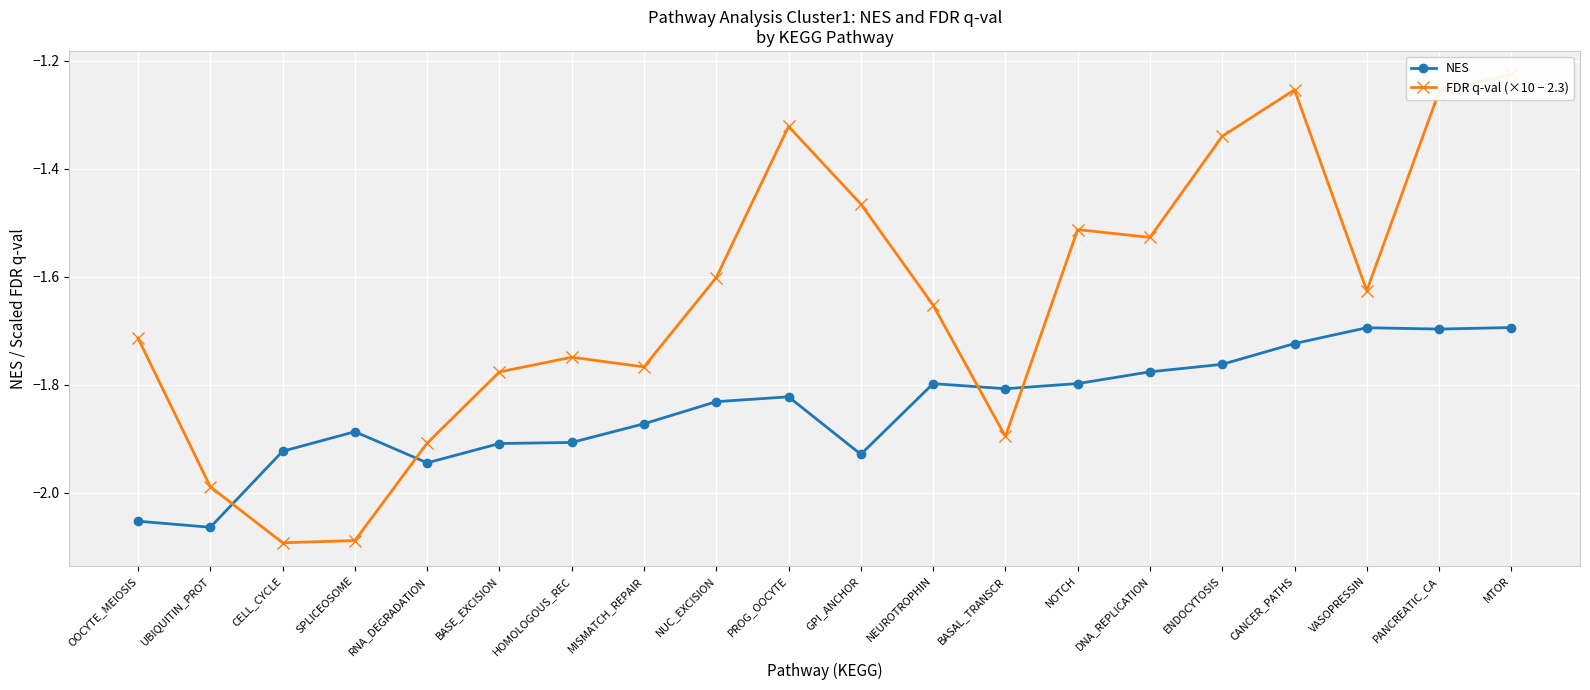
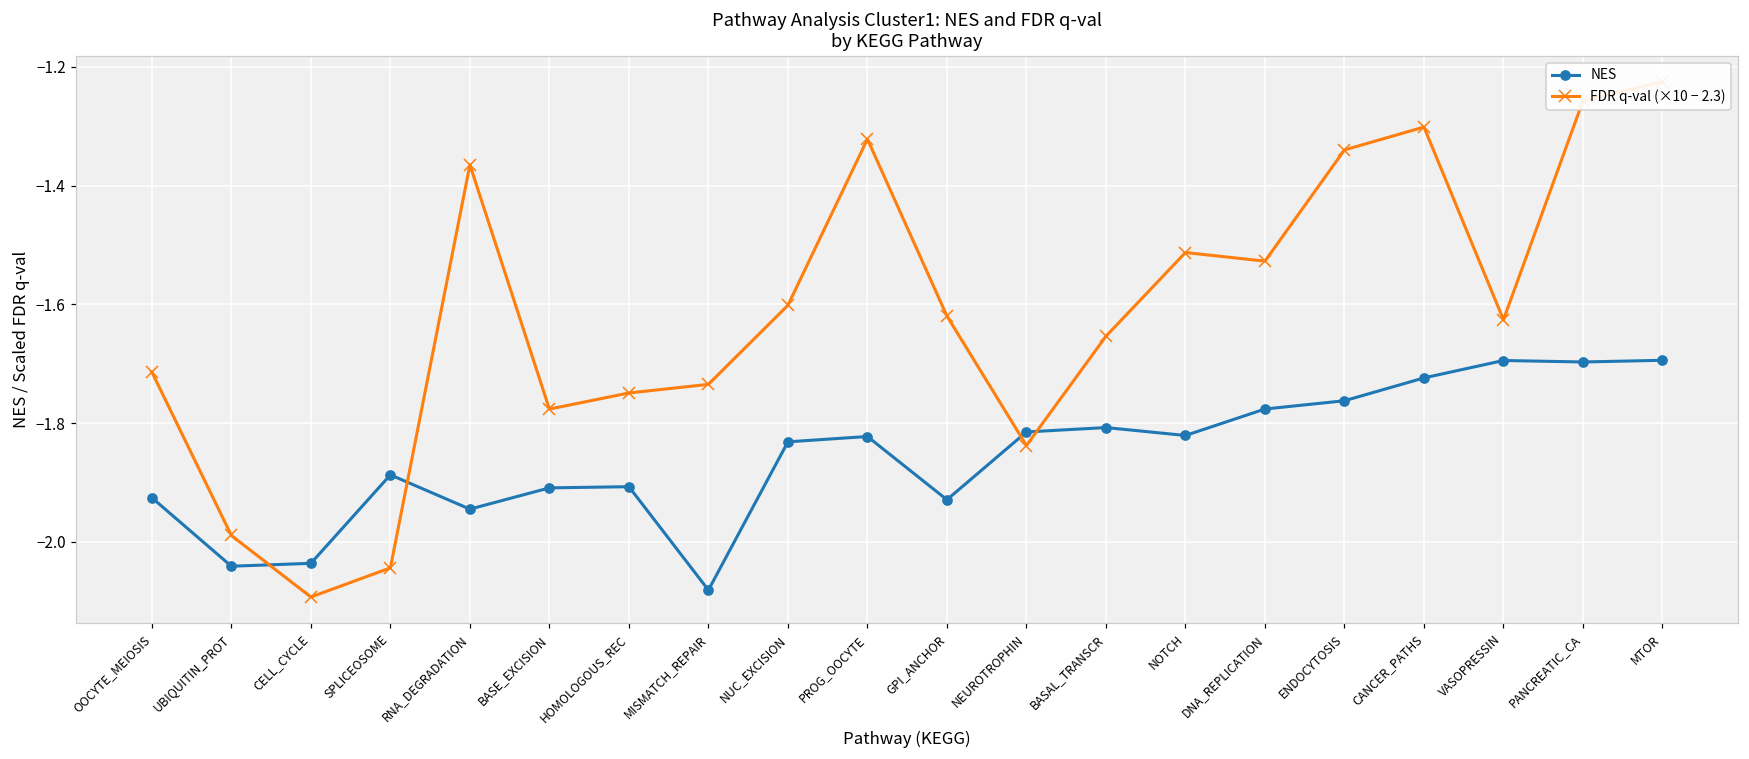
NES, OOCYTE_MEIOSIS: -2.05 -> -1.93
NES, UBIQUITIN_PROT: -2.06 -> -2.04
NES, CELL_CYCLE: -1.92 -> -2.04
FDR q-val (×10 − 2.3), SPLICEOSOME: -2.09 -> -2.04
FDR q-val (×10 − 2.3), RNA_DEGRADATION: -1.91 -> -1.36
NES, MISMATCH_REPAIR: -1.87 -> -2.08
FDR q-val (×10 − 2.3), MISMATCH_REPAIR: -1.77 -> -1.73
FDR q-val (×10 − 2.3), GPI_ANCHOR: -1.47 -> -1.62
NES, NEUROTROPHIN: -1.80 -> -1.81
FDR q-val (×10 − 2.3), NEUROTROPHIN: -1.65 -> -1.84
FDR q-val (×10 − 2.3), BASAL_TRANSCR: -1.90 -> -1.65
NES, NOTCH: -1.80 -> -1.82
FDR q-val (×10 − 2.3), CANCER_PATHS: -1.25 -> -1.30
